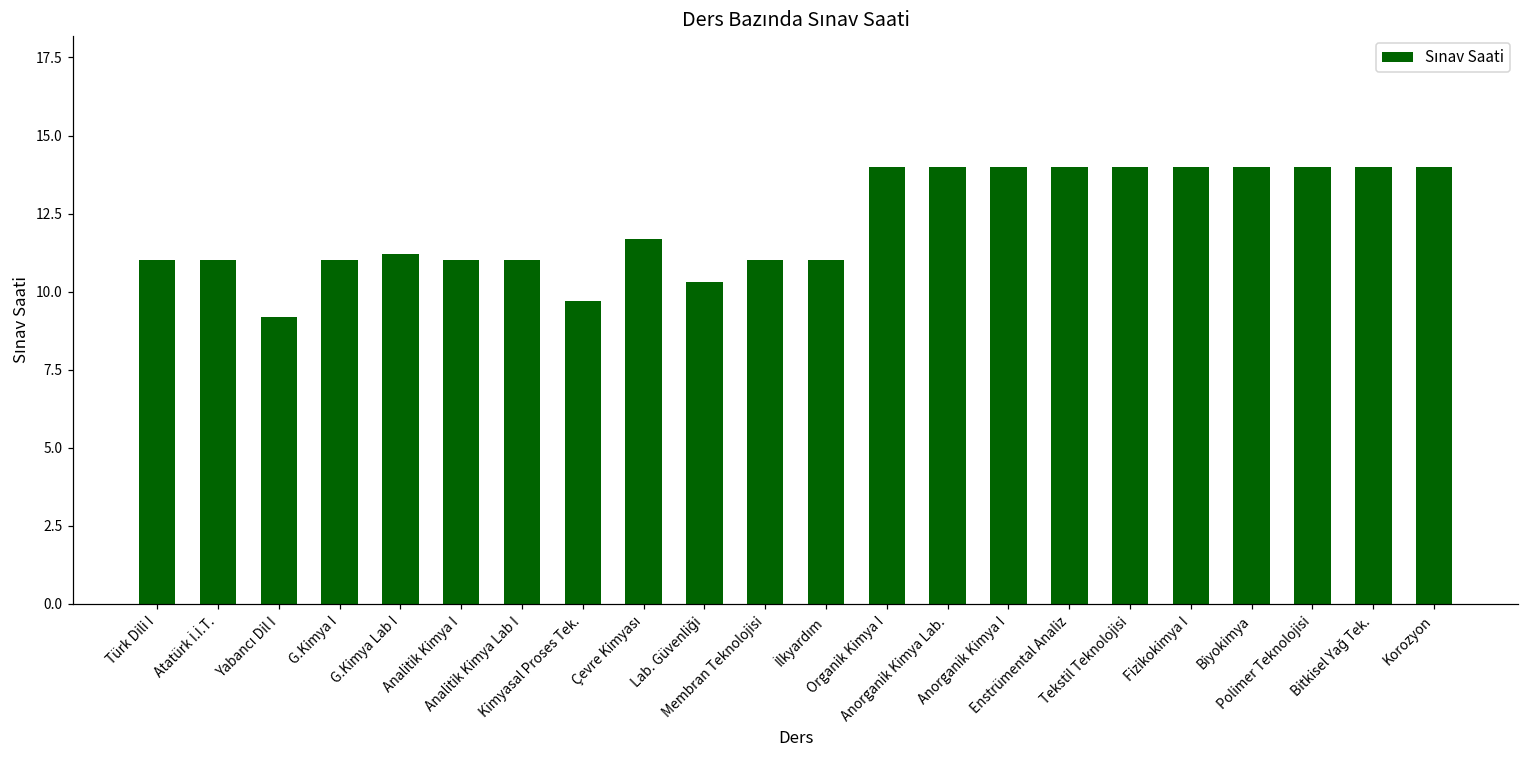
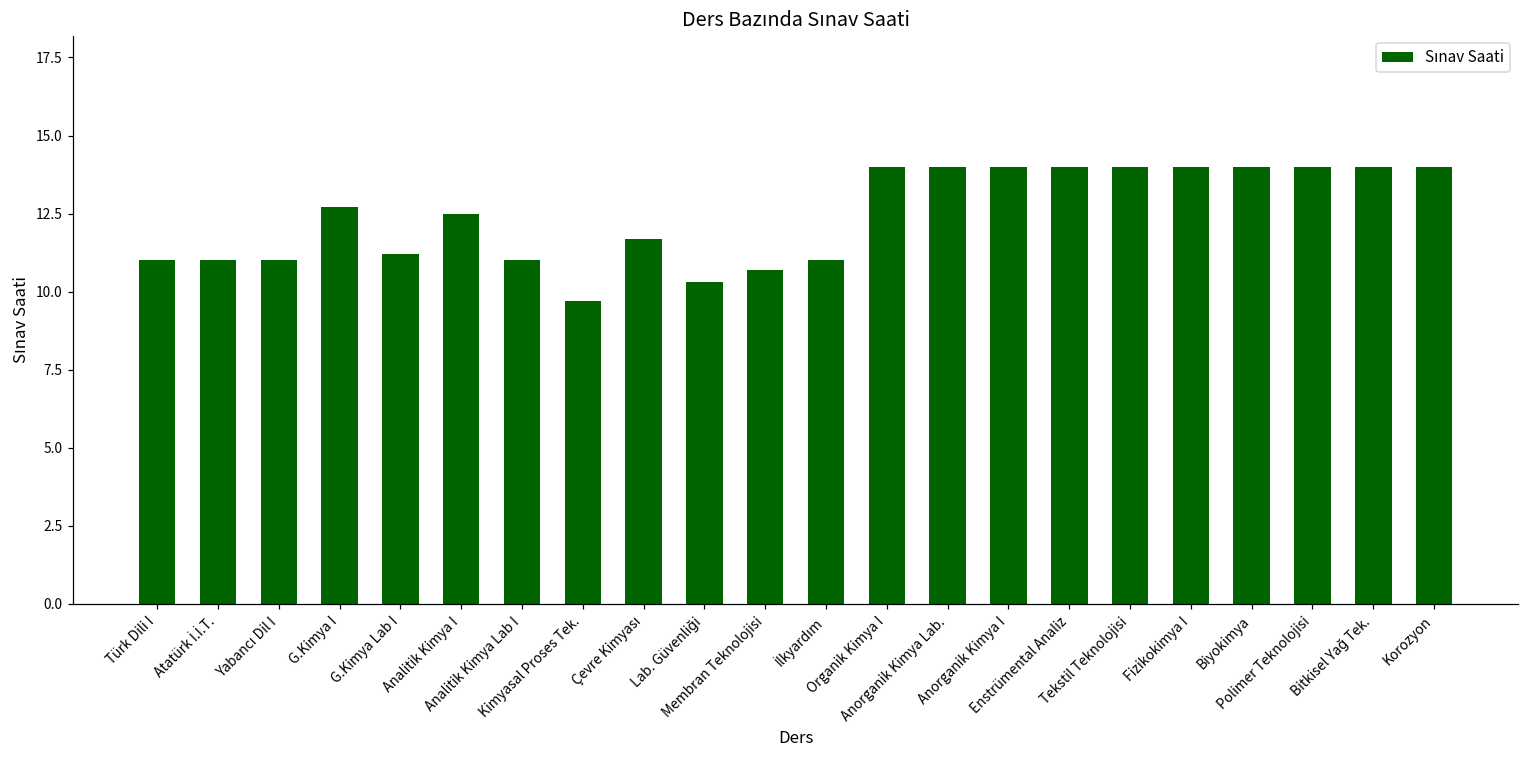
Yabancı Dil I: 9.2 -> 11.0
G.Kimya I: 11.0 -> 12.7
Analitik Kimya I: 11.0 -> 12.5
Membran Teknolojisi: 11.0 -> 10.7
